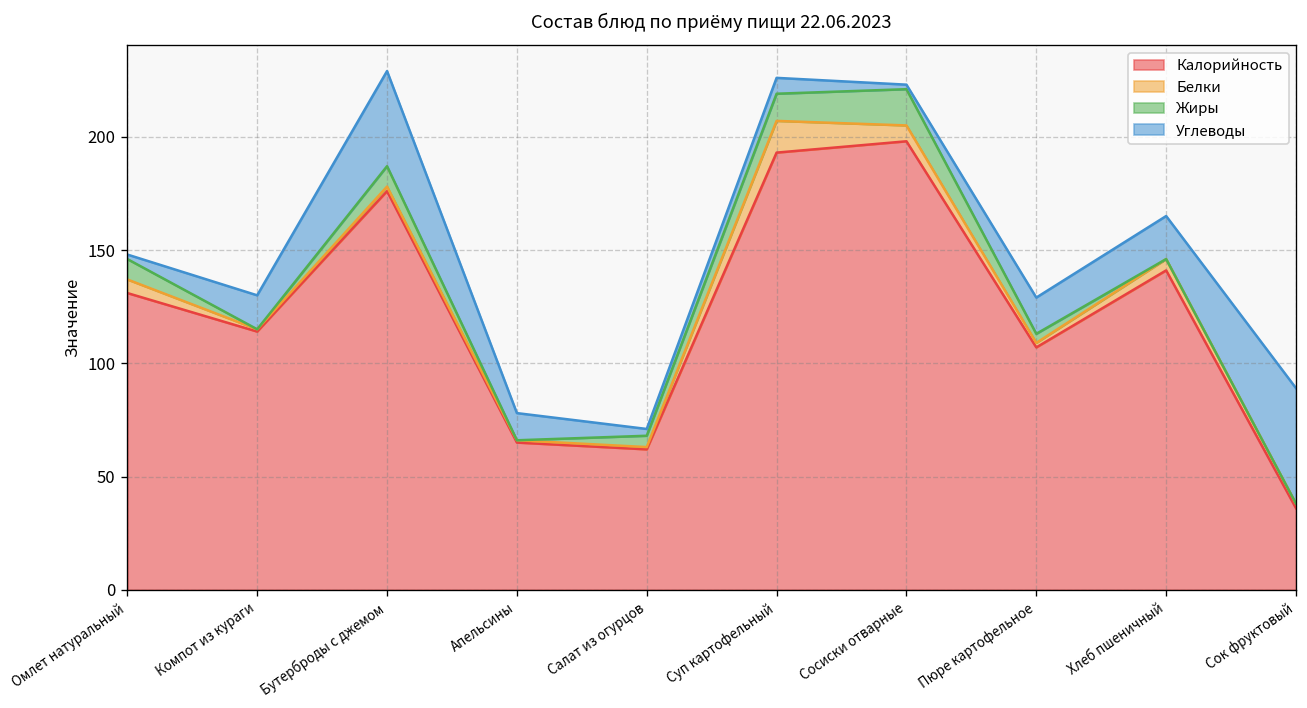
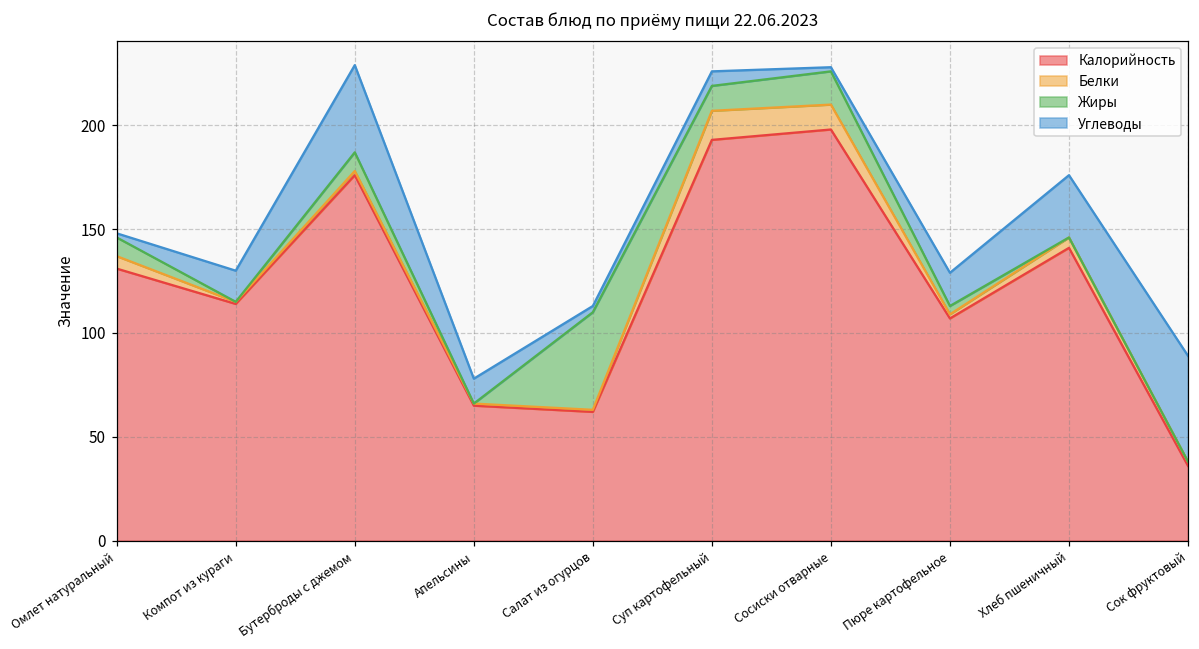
Жиры, Салат из огурцов: 5 -> 47
Белки, Сосиски отварные: 7 -> 12
Углеводы, Хлеб пшеничный: 19 -> 30
